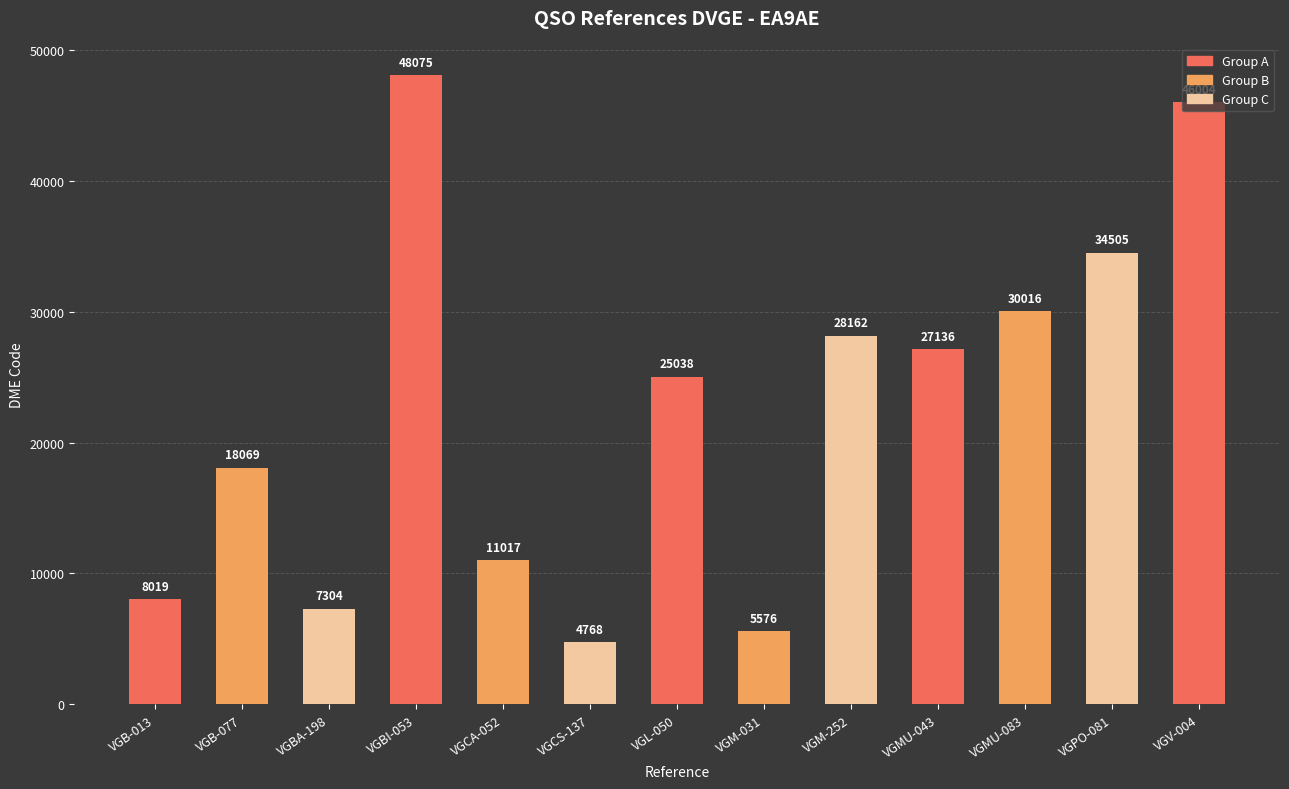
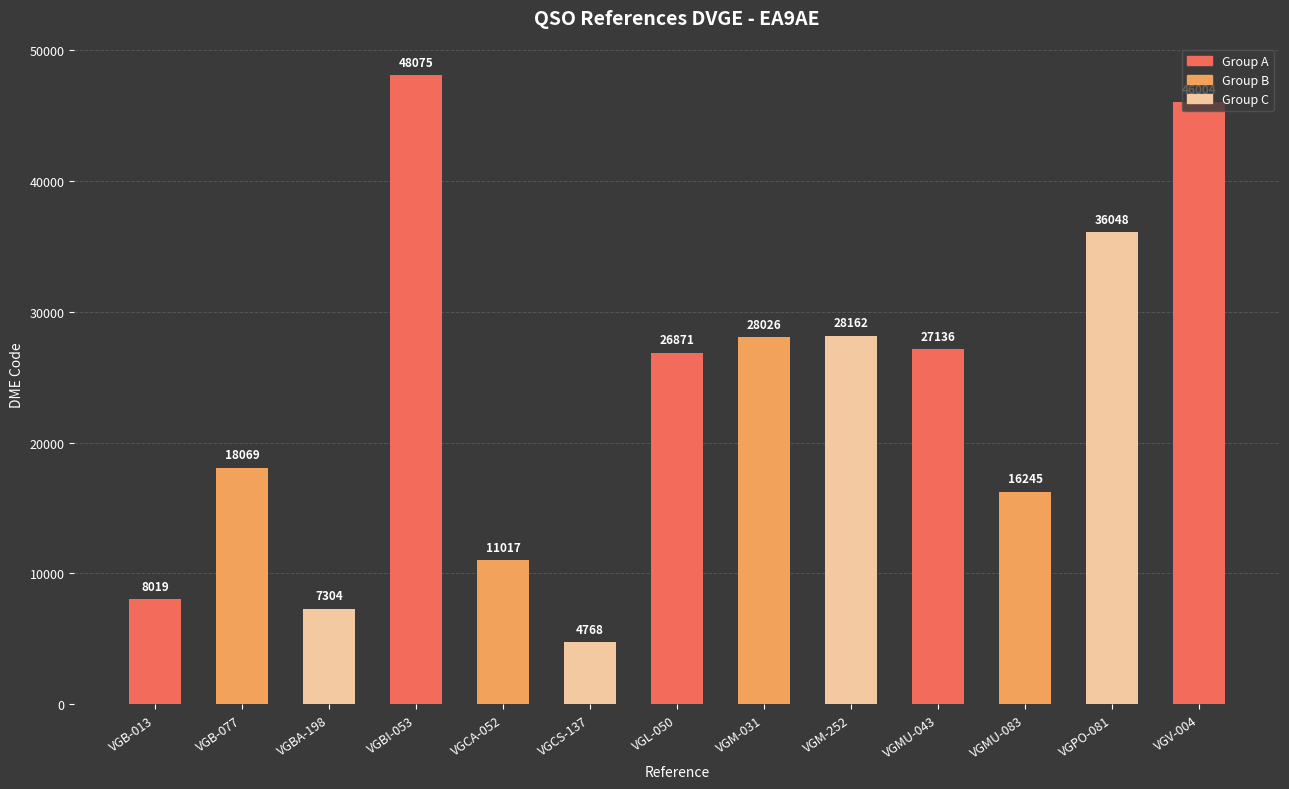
VGL-050: 25038 -> 26871
VGM-031: 5576 -> 28026
VGMU-083: 30016 -> 16245
VGPO-081: 34505 -> 36048
